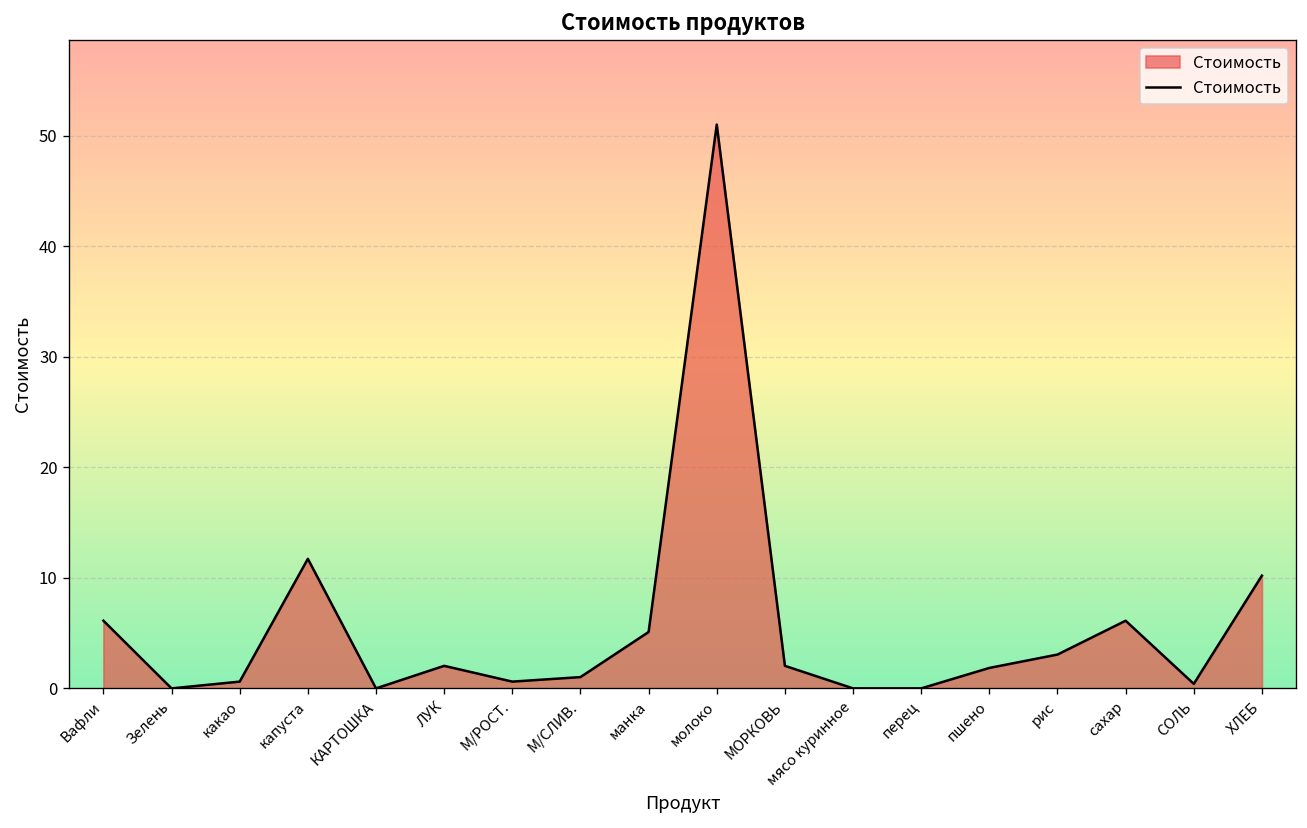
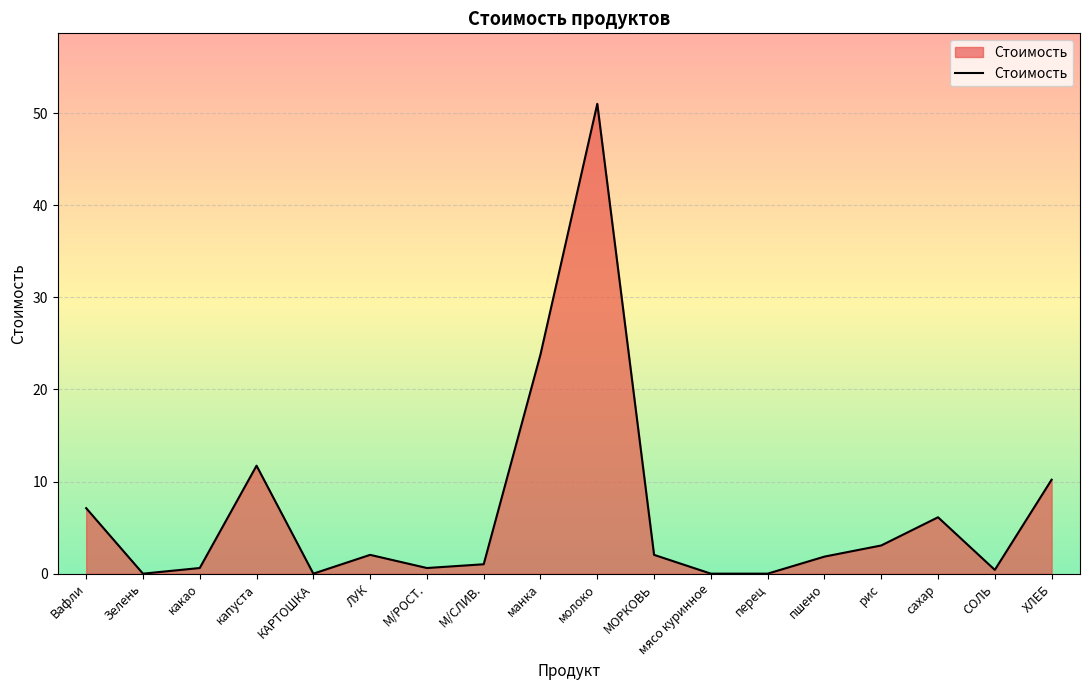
Вафли: 6 -> 7
манка: 5 -> 24
